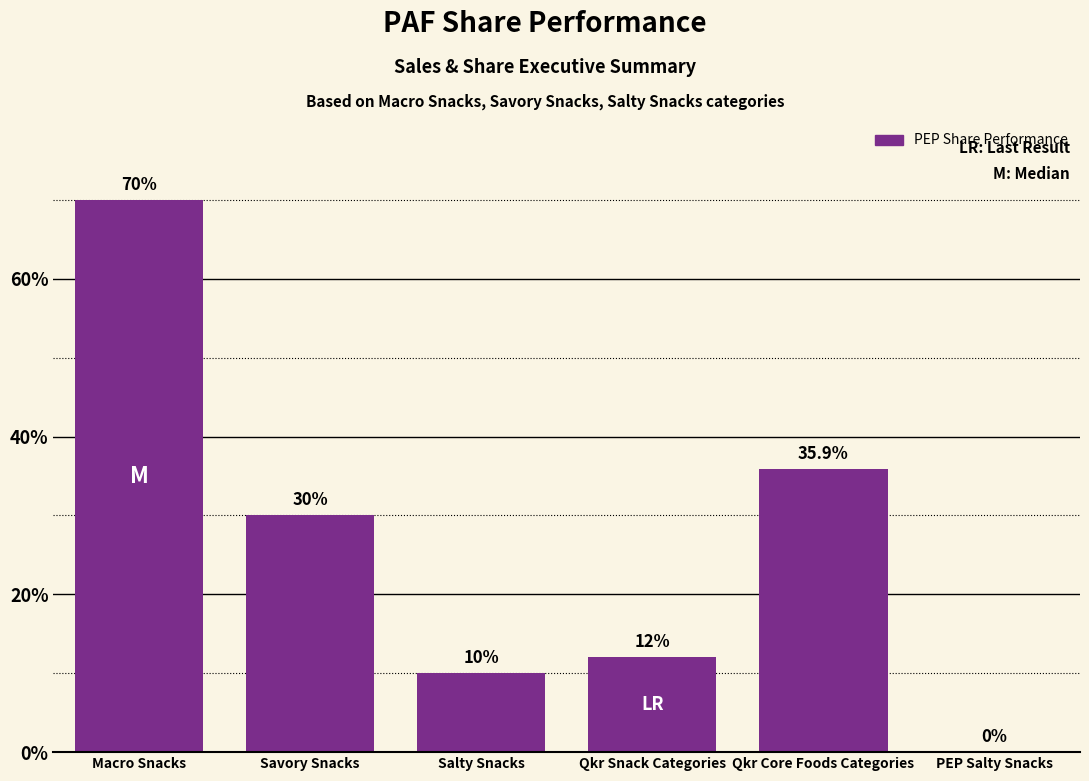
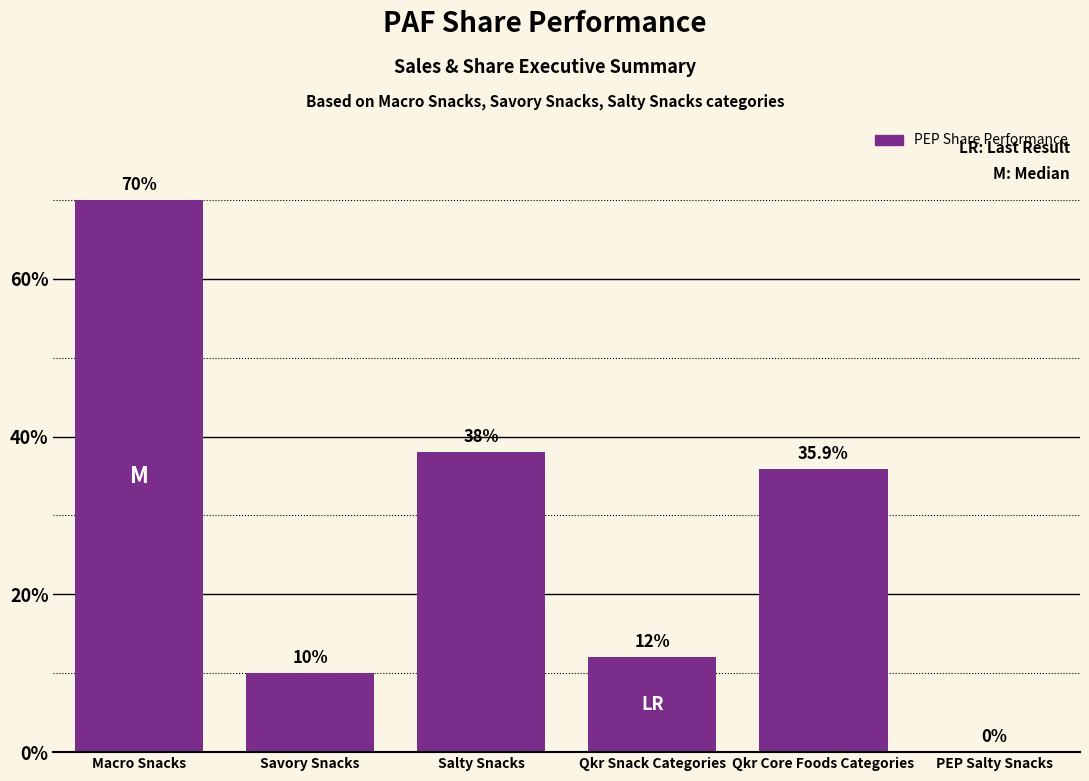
Savory Snacks: 30% -> 10%
Salty Snacks: 10% -> 38%
